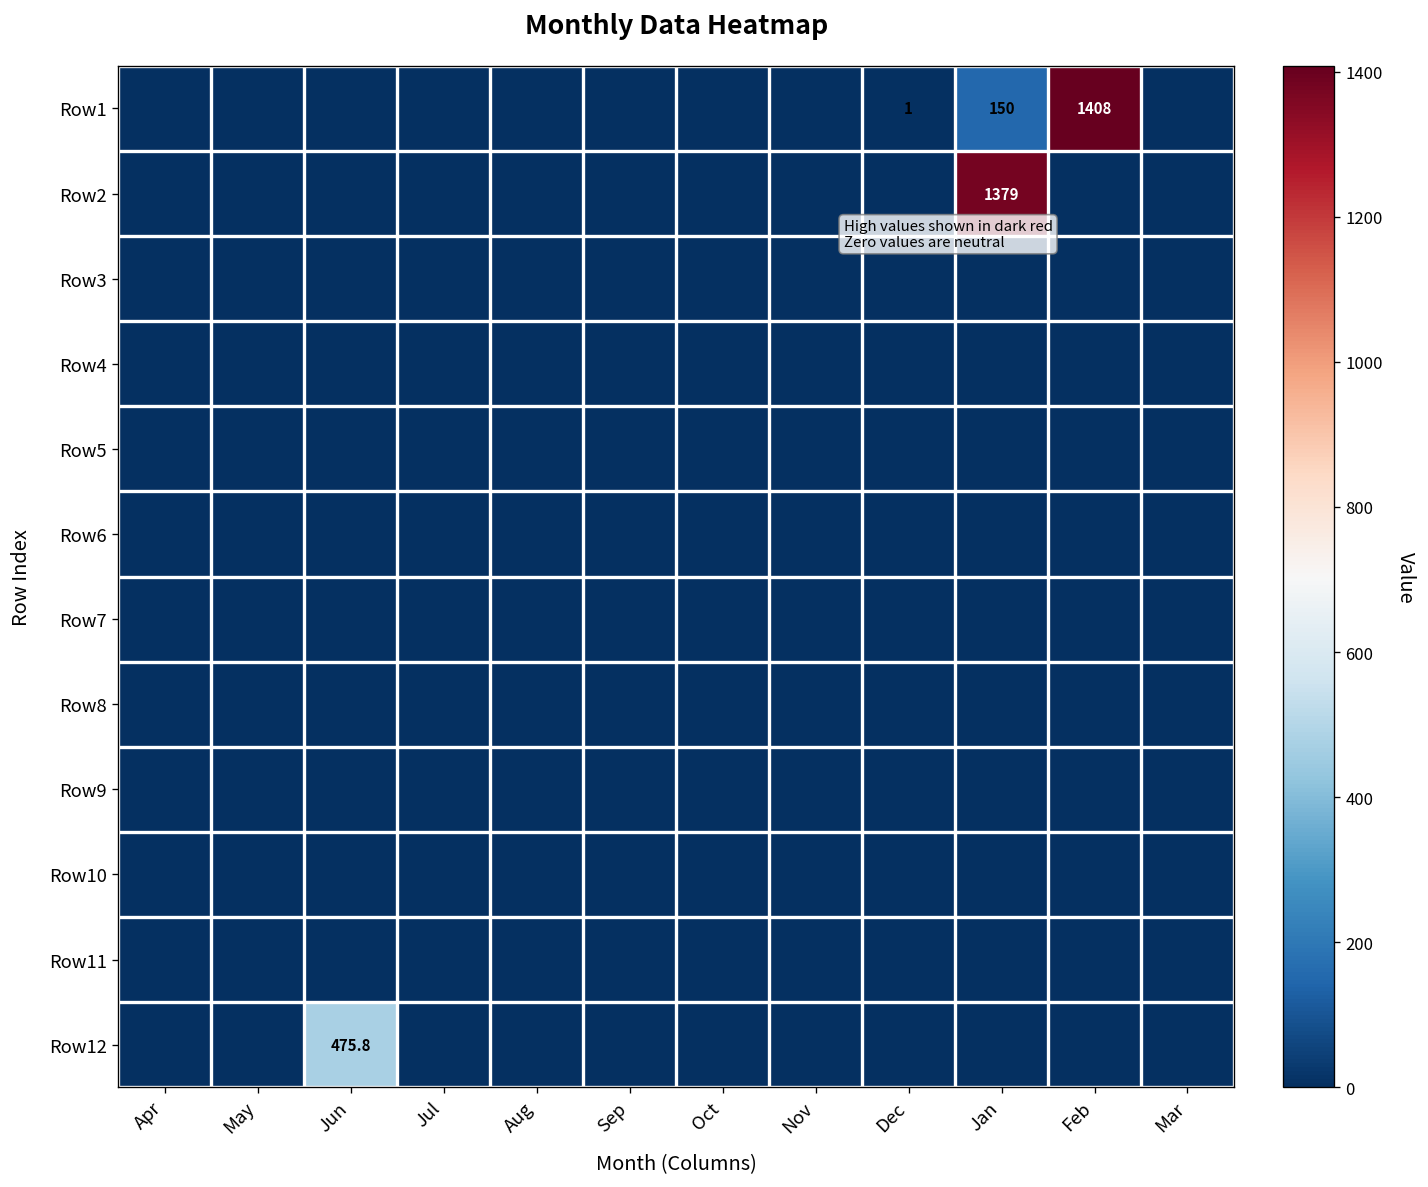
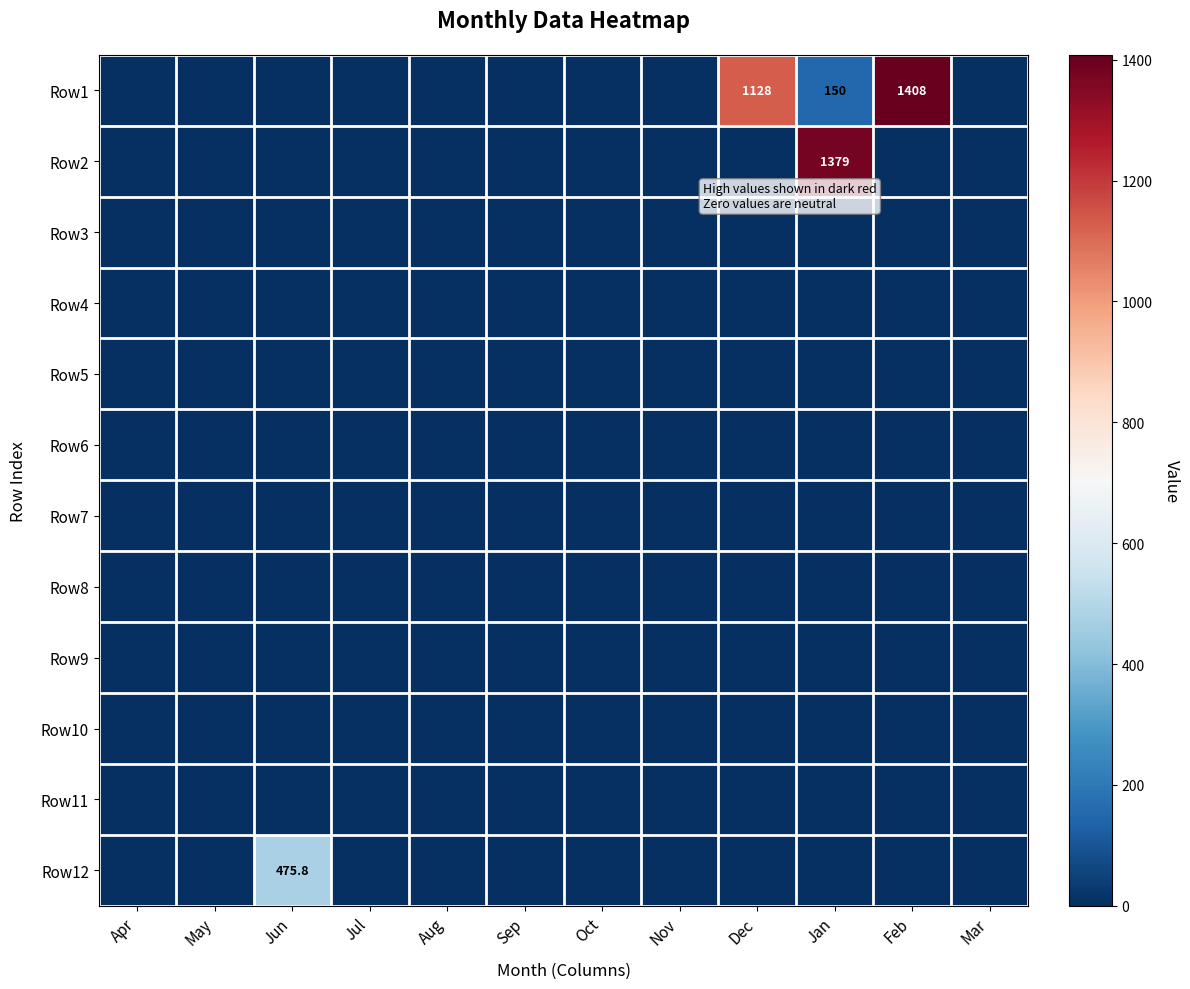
Row1, Dec: 1 -> 1128
